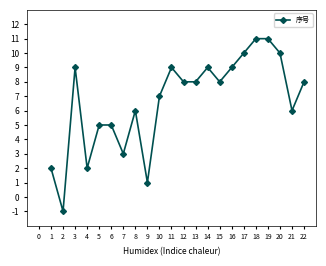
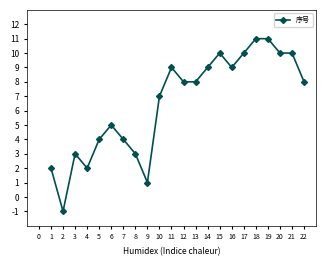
3: 9 -> 3
5: 5 -> 4
7: 3 -> 4
8: 6 -> 3
15: 8 -> 10
21: 6 -> 10
